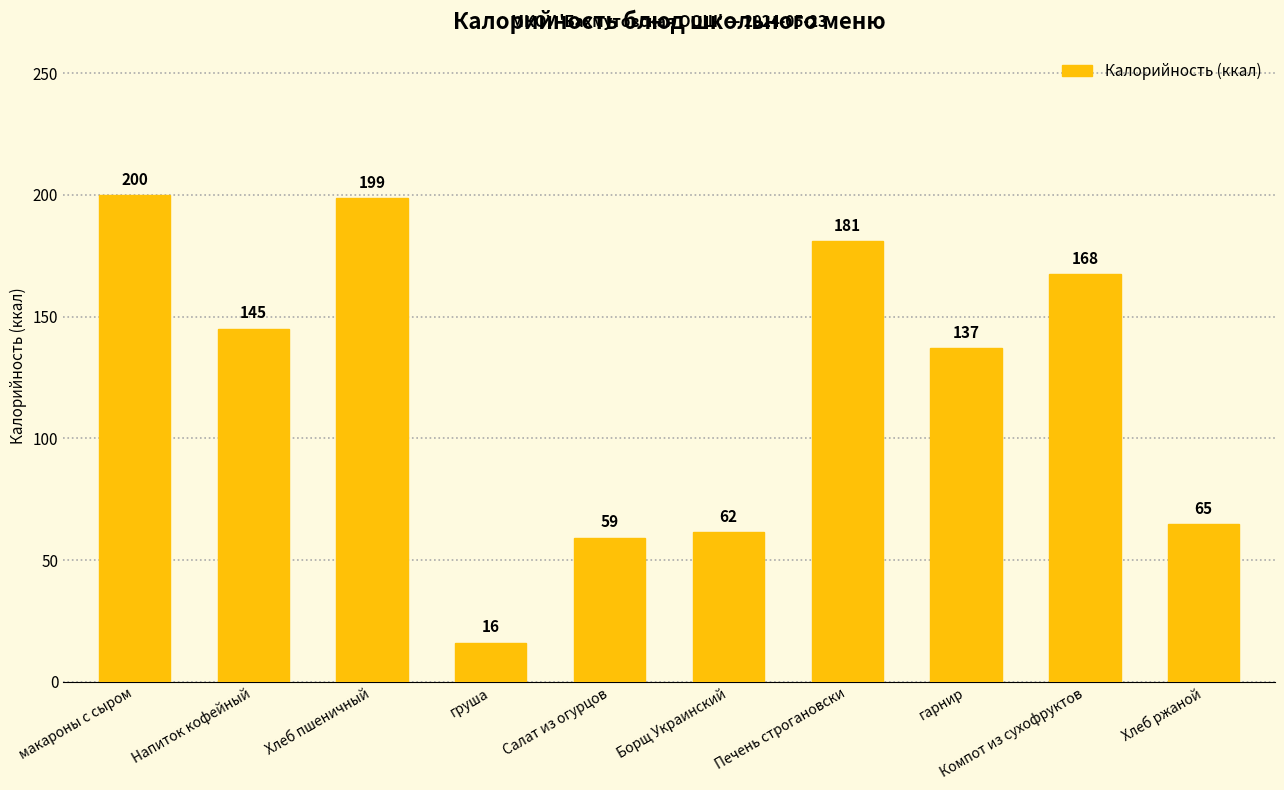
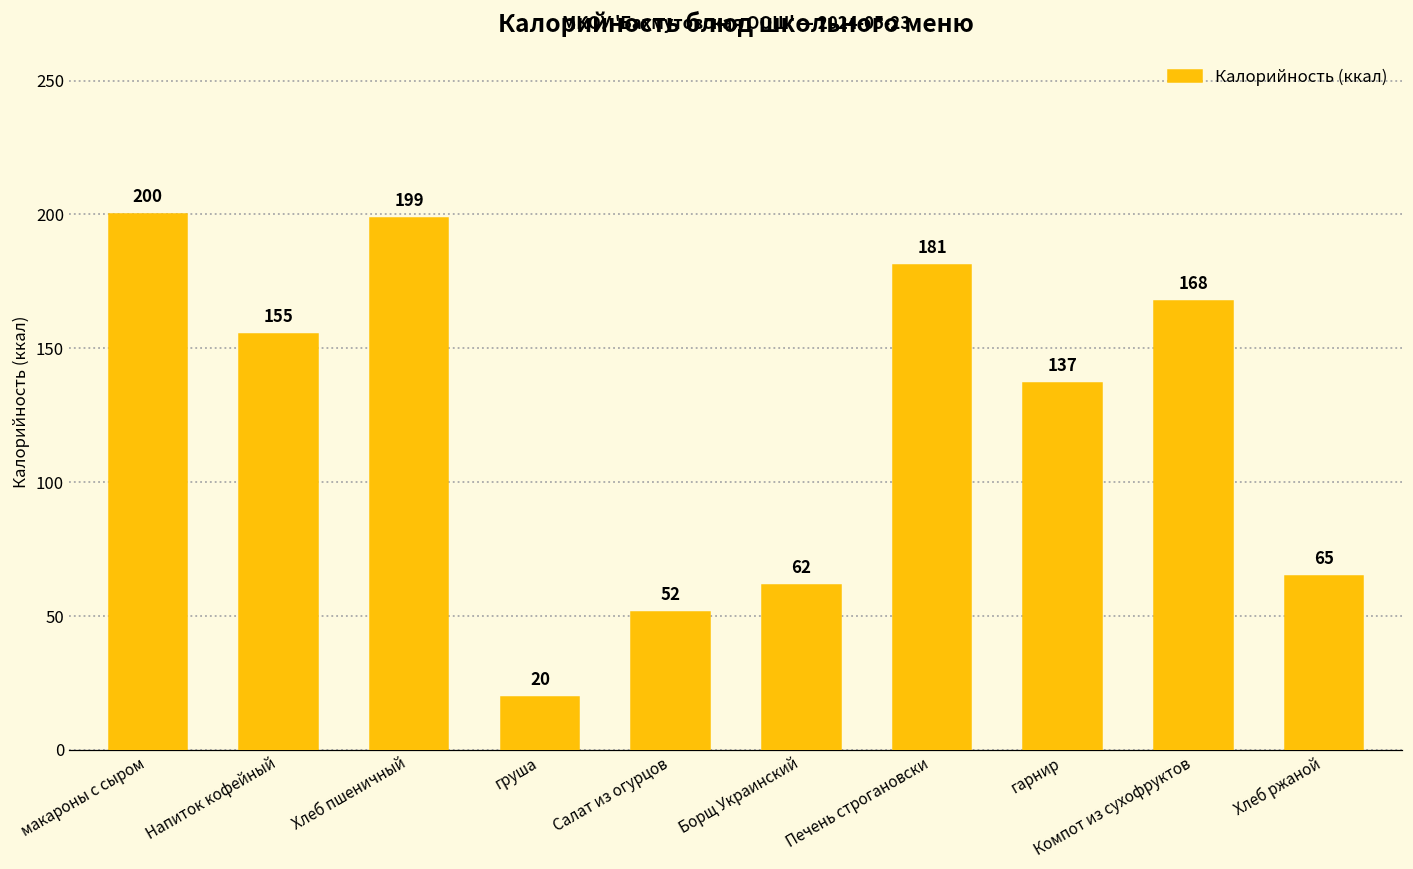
Напиток кофейный: 145 -> 155
груша: 16 -> 20
Салат из огурцов: 59 -> 52
